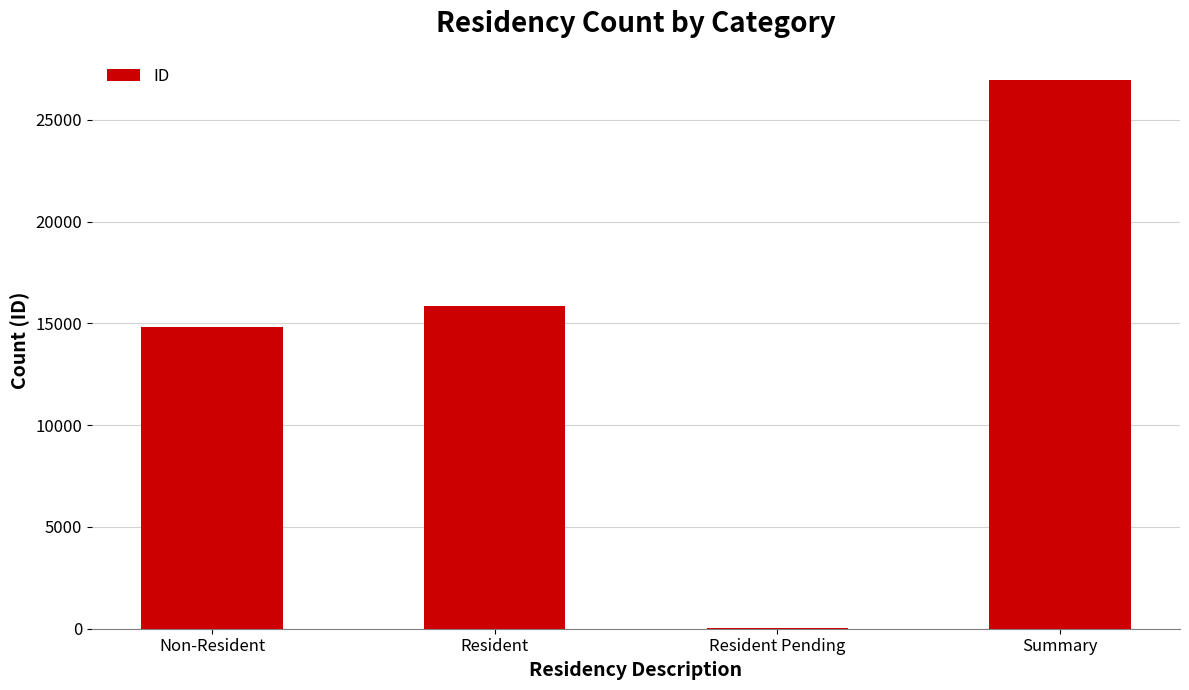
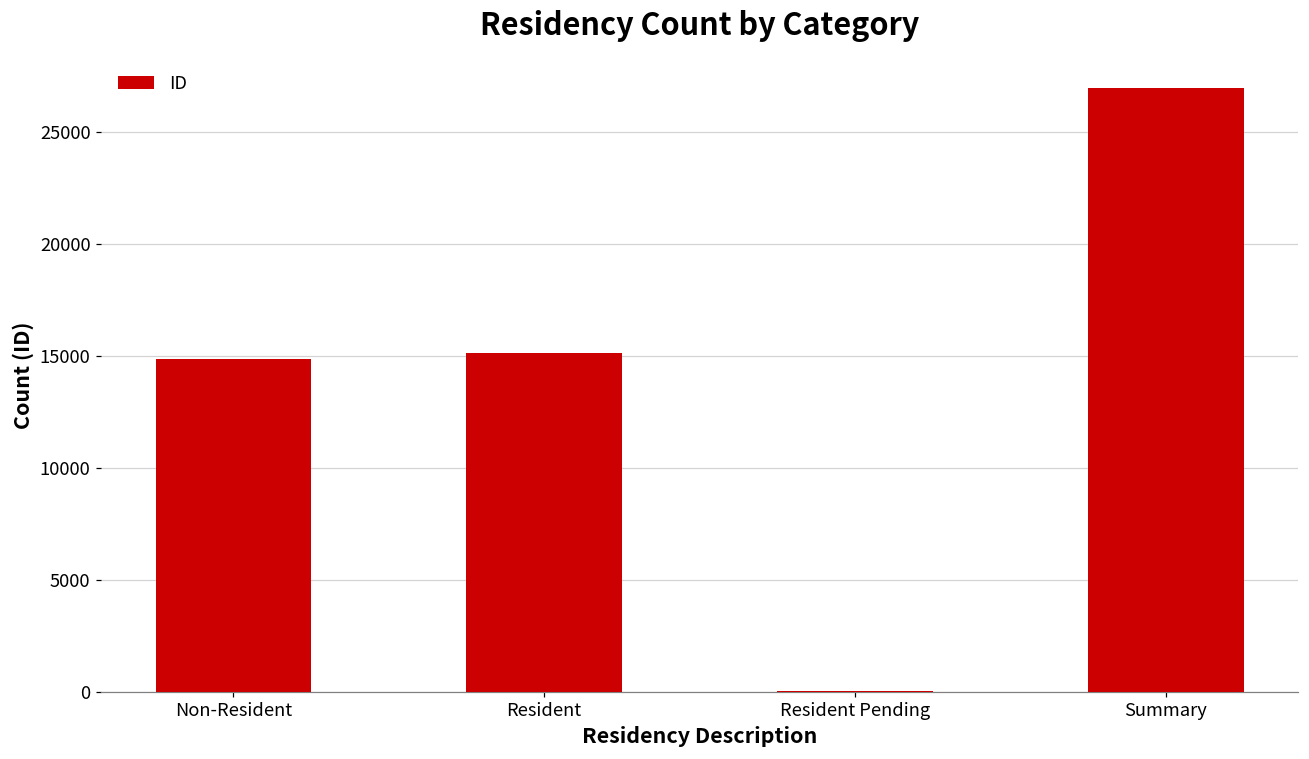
Resident: 15800 -> 15100
